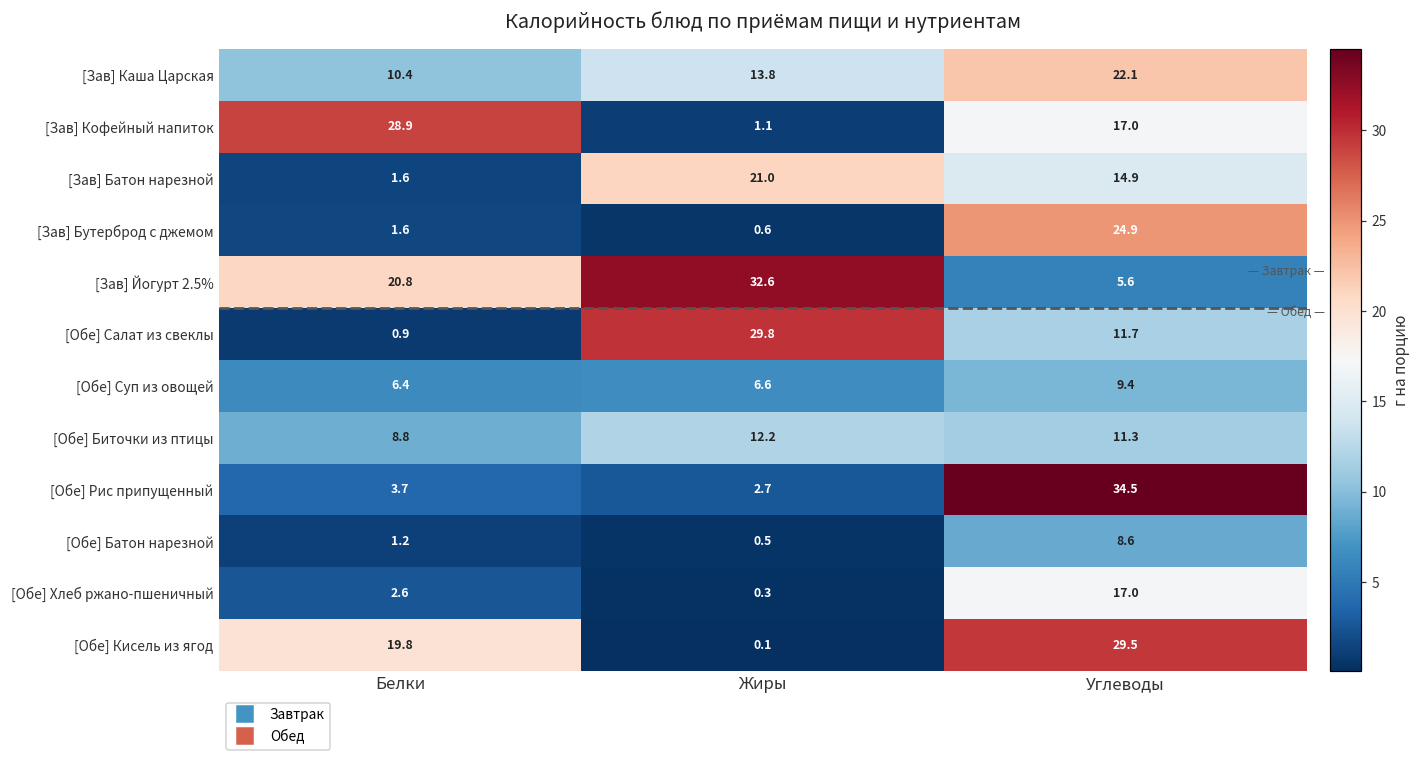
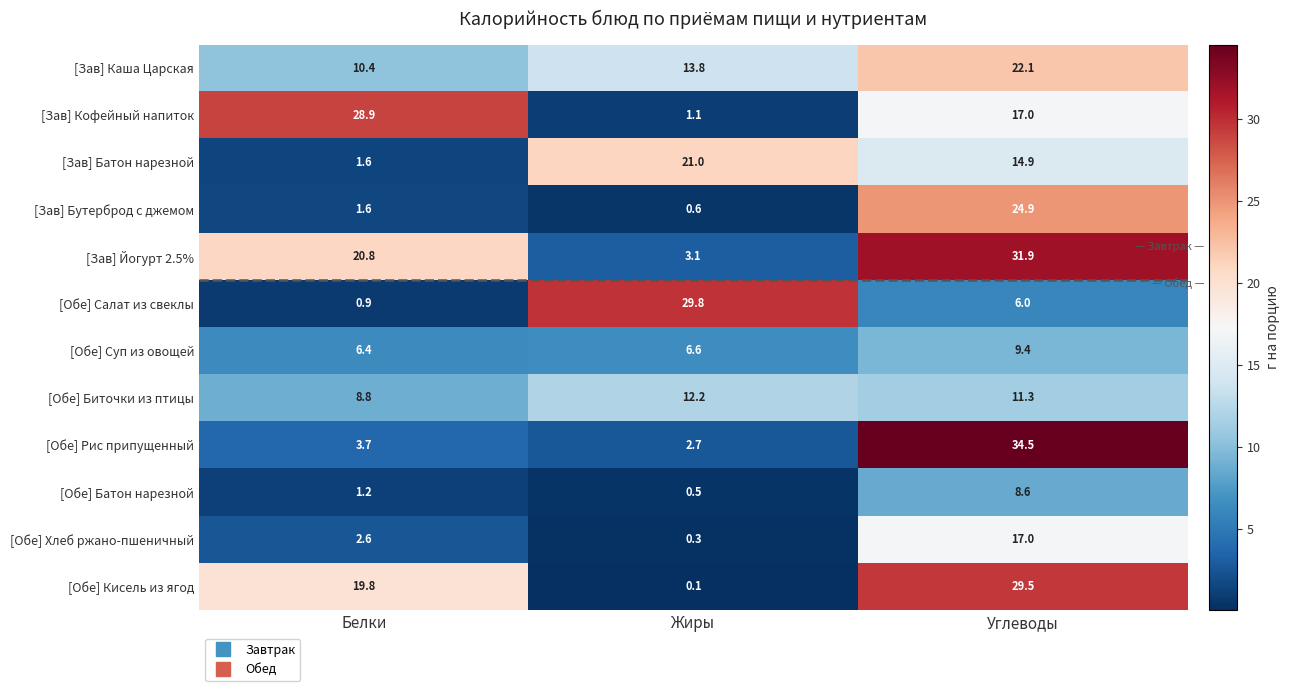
[Зав] Йогурт 2.5%, Жиры: 32.6 -> 3.1
[Зав] Йогурт 2.5%, Углеводы: 5.6 -> 31.9
[Обе] Салат из свеклы, Углеводы: 11.7 -> 6.0
